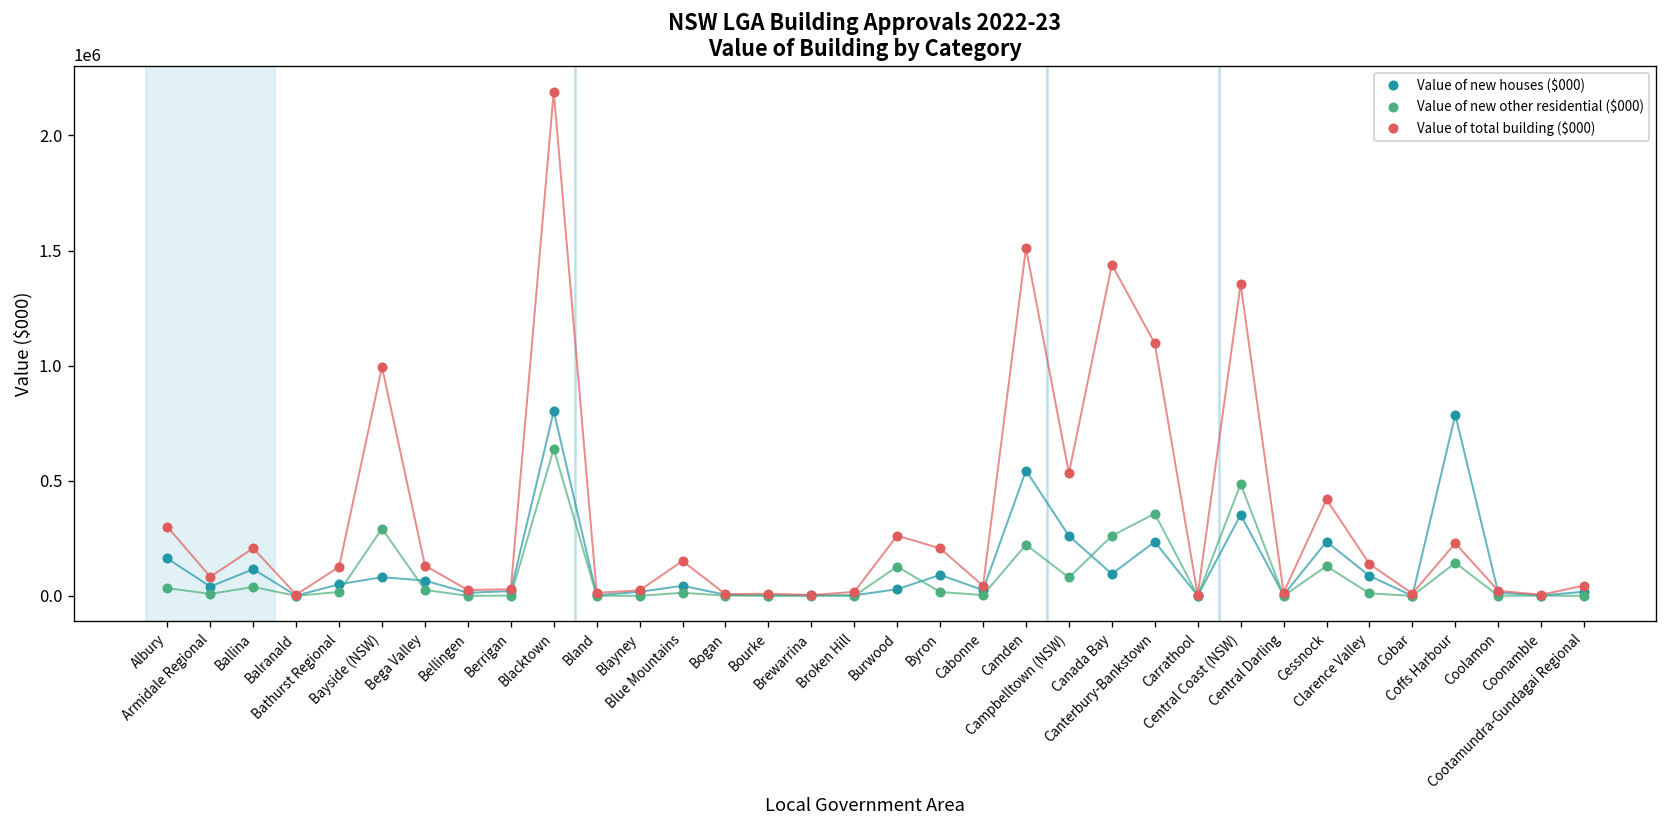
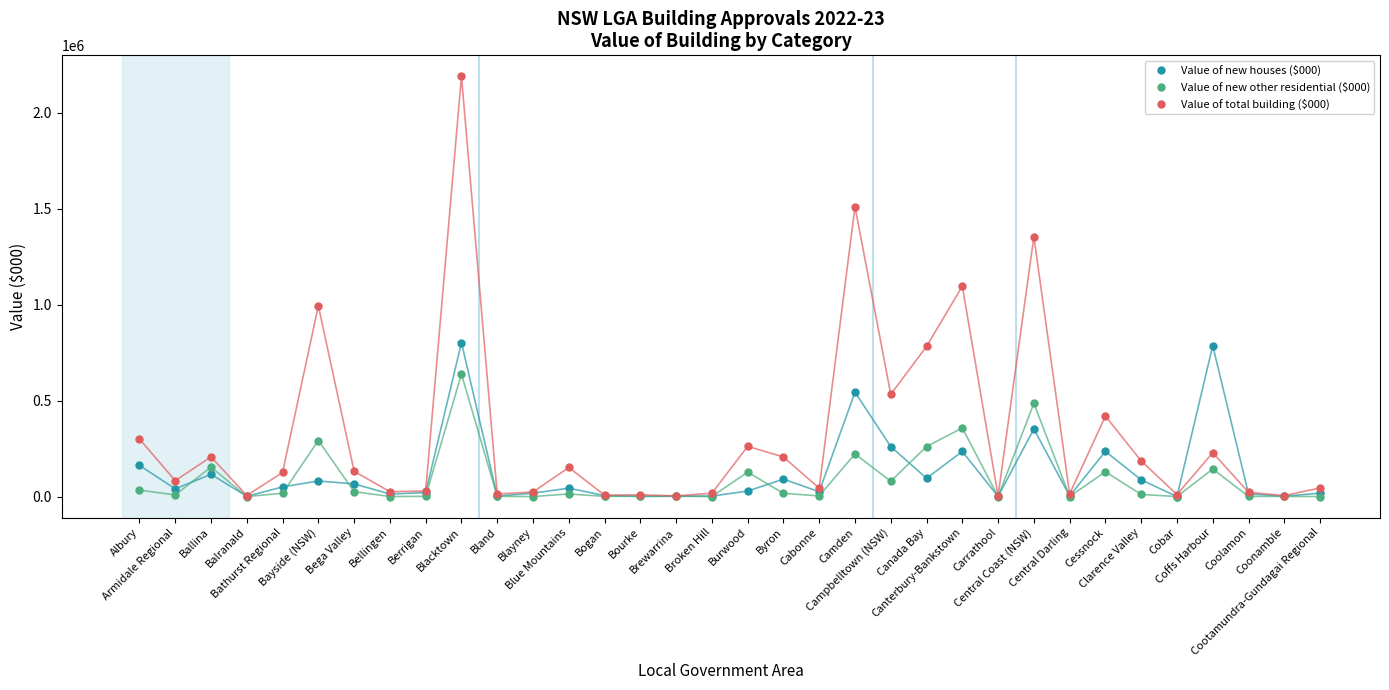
Value of new other residential ($000), Ballina: 40000 -> 150000
Value of total building ($000), Canada Bay: 1440000 -> 780000
Value of total building ($000), Clarence Valley: 140000 -> 190000
